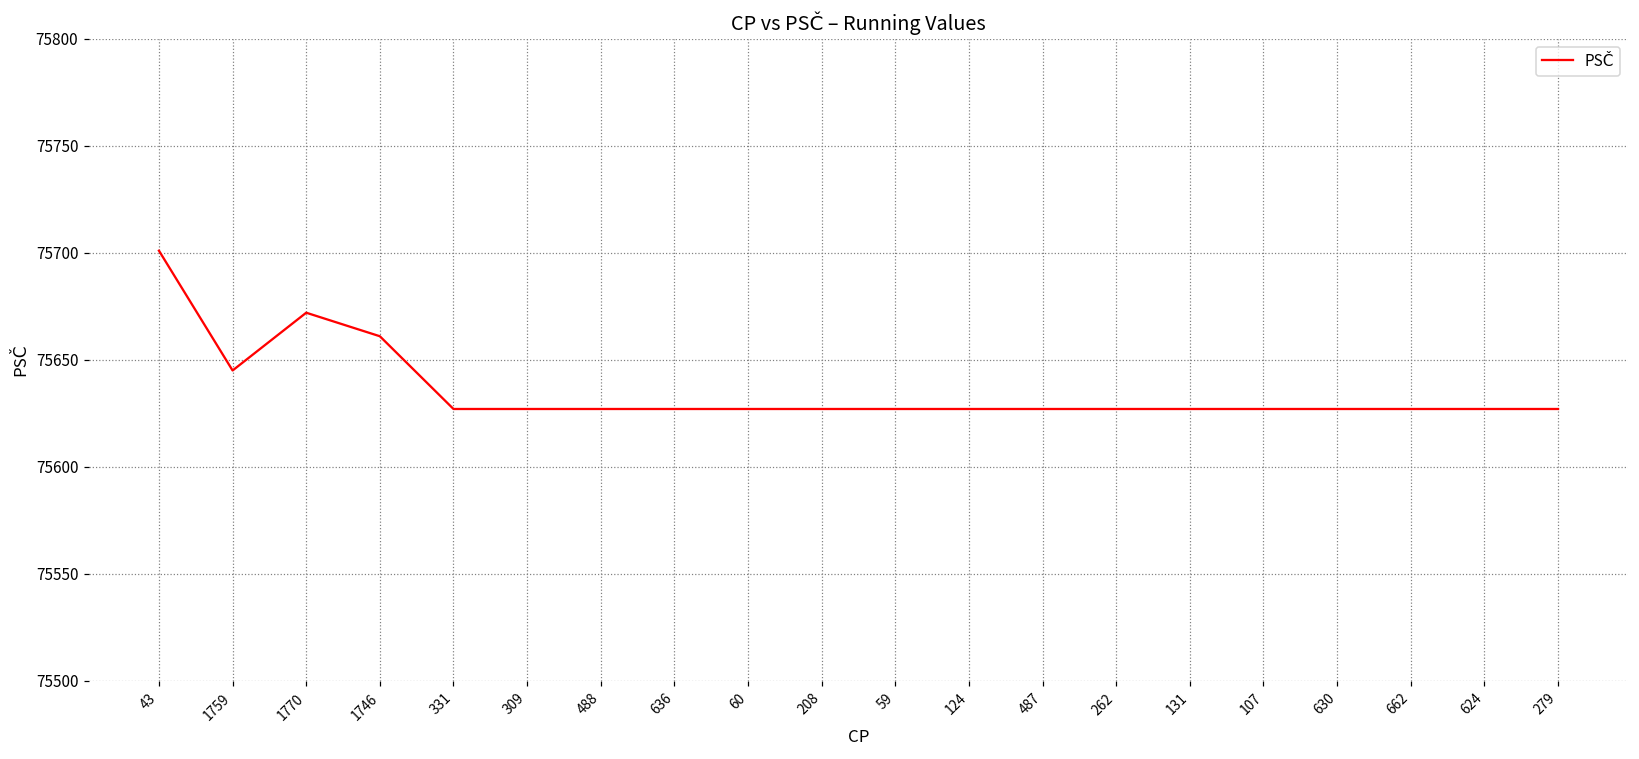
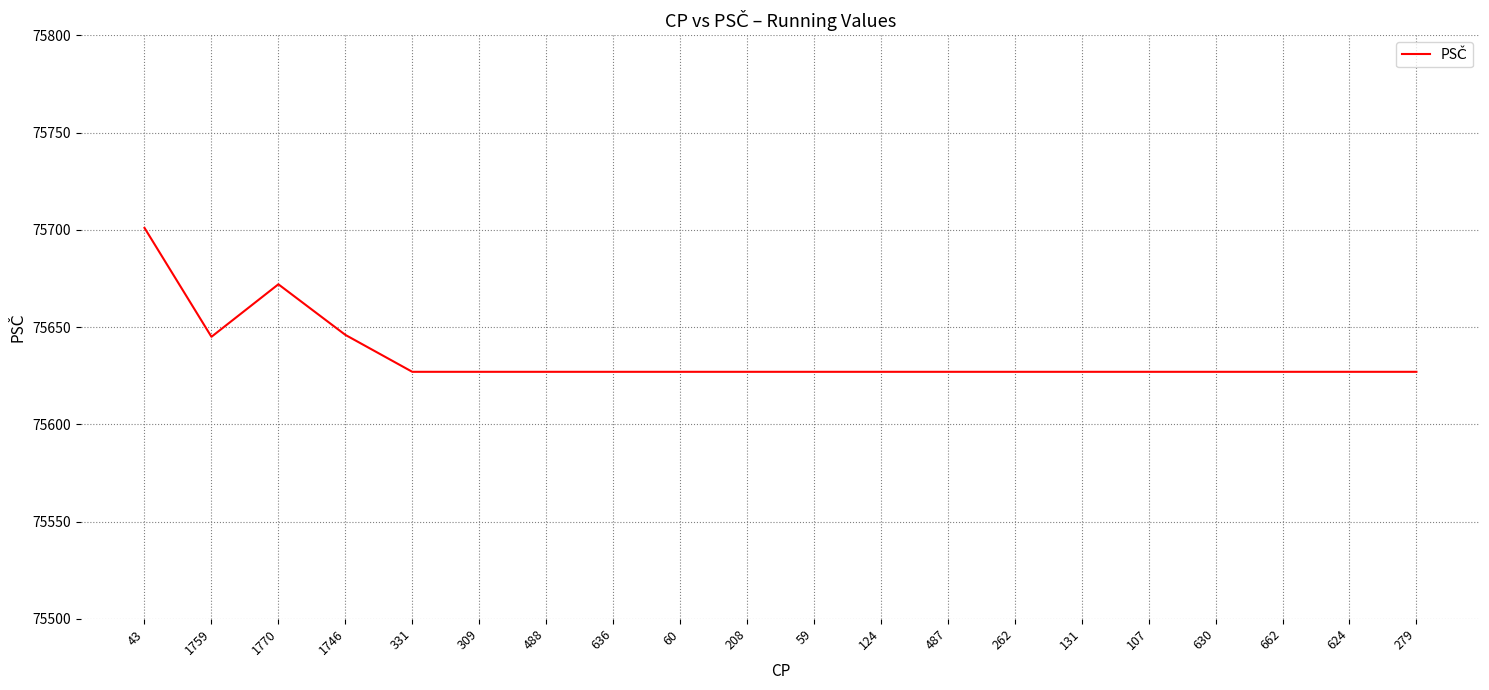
1746: 75661 -> 75646
